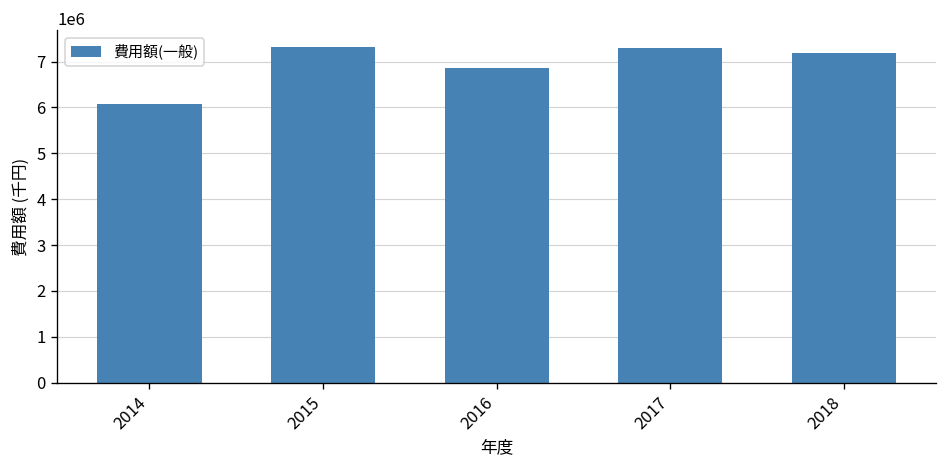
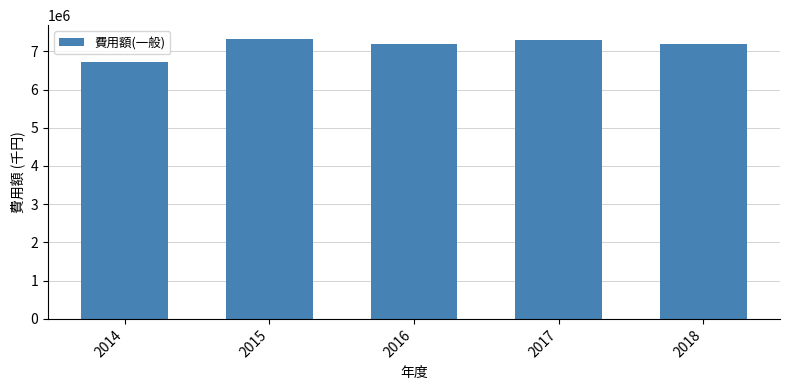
2014: 6100000 -> 6700000
2016: 6900000 -> 7200000
